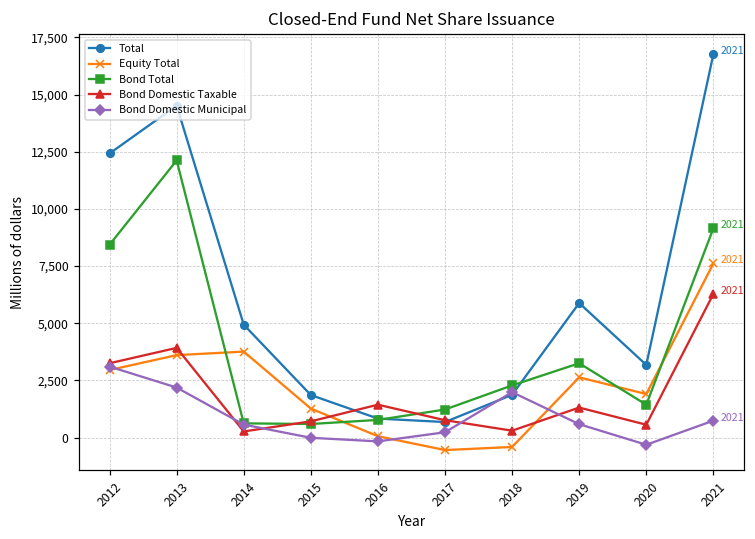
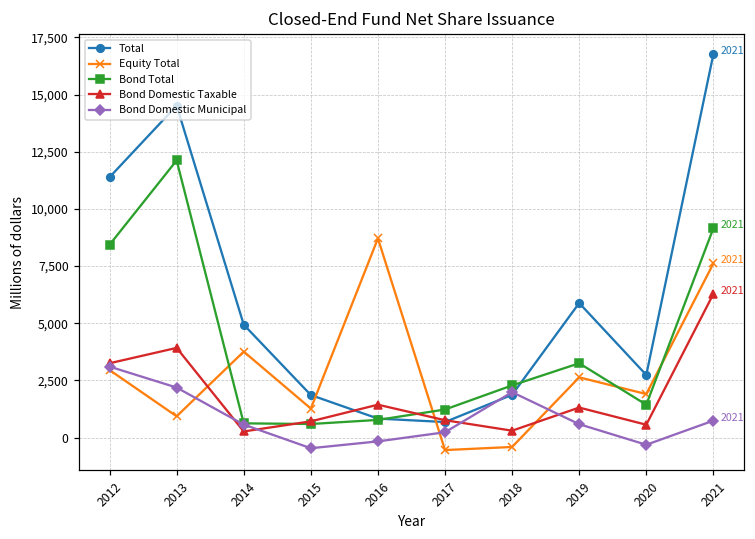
Total, 2012: 12,400 -> 11,400
Equity Total, 2013: 3,600 -> 900
Bond Domestic Municipal, 2015: 0 -> -500
Equity Total, 2016: 100 -> 8,700
Total, 2020: 3,200 -> 2,700
